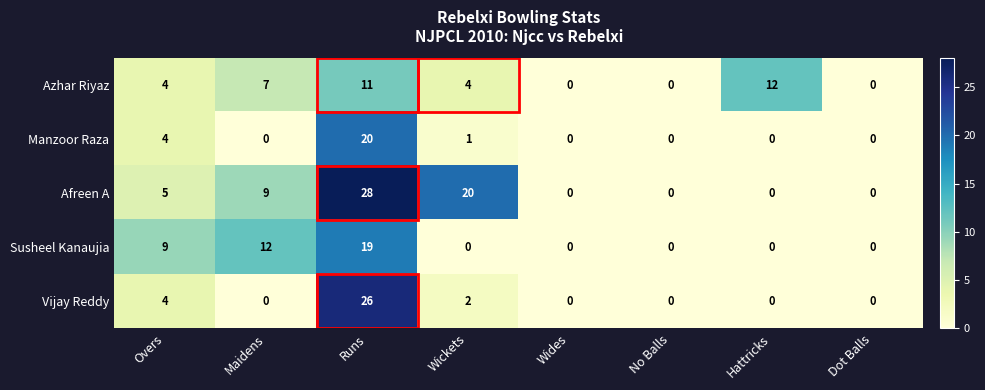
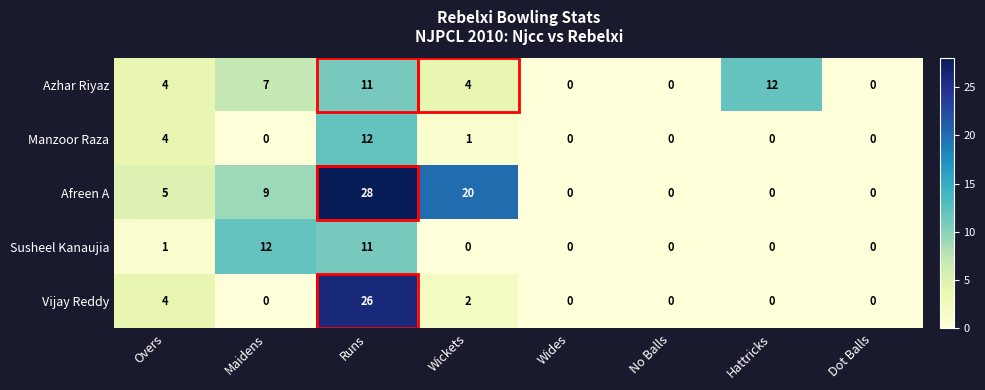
Manzoor Raza, Runs: 20 -> 12
Susheel Kanaujia, Overs: 9 -> 1
Susheel Kanaujia, Runs: 19 -> 11
